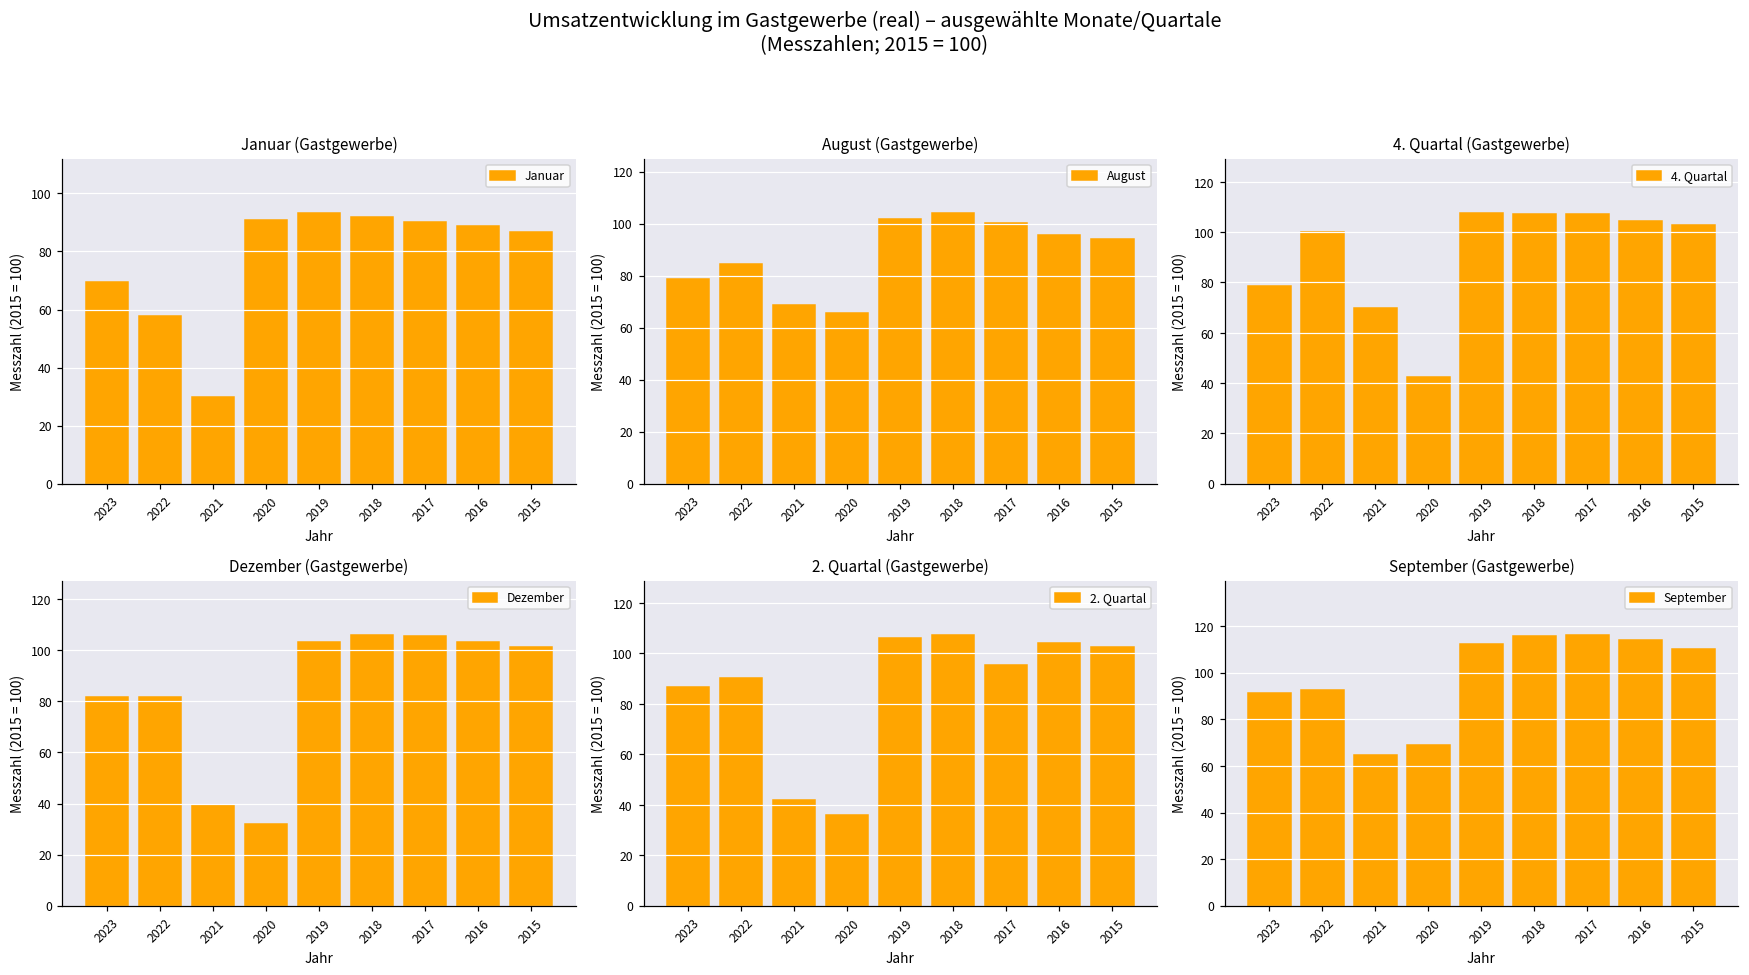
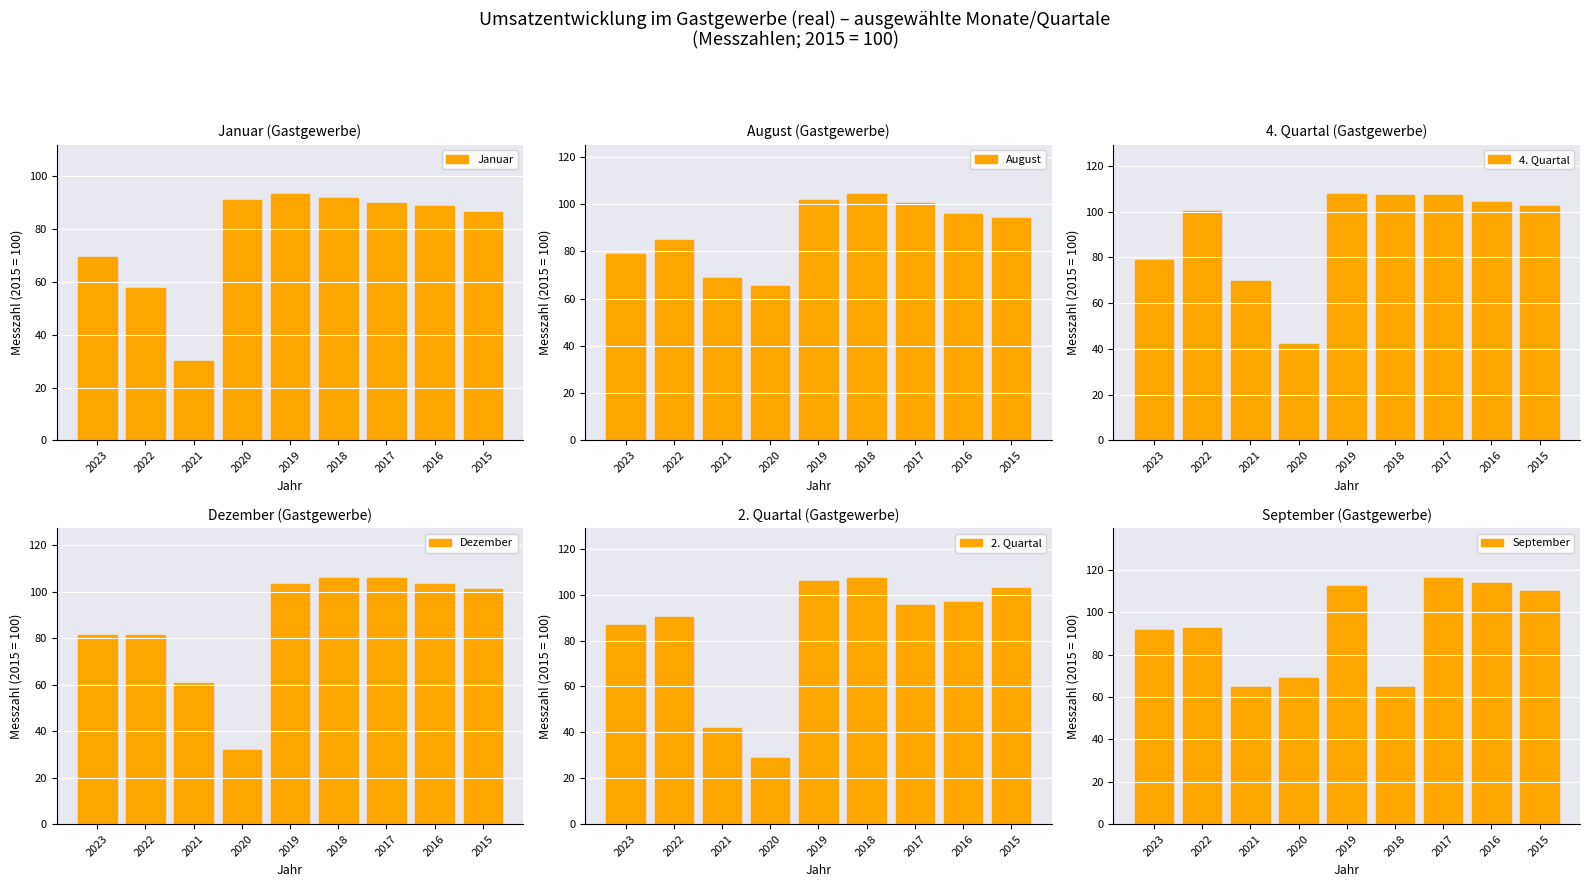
Dezember (Gastgewerbe), 2021: 39 -> 61
2. Quartal (Gastgewerbe), 2020: 36 -> 29
2. Quartal (Gastgewerbe), 2016: 104 -> 97
September (Gastgewerbe), 2018: 116 -> 65
